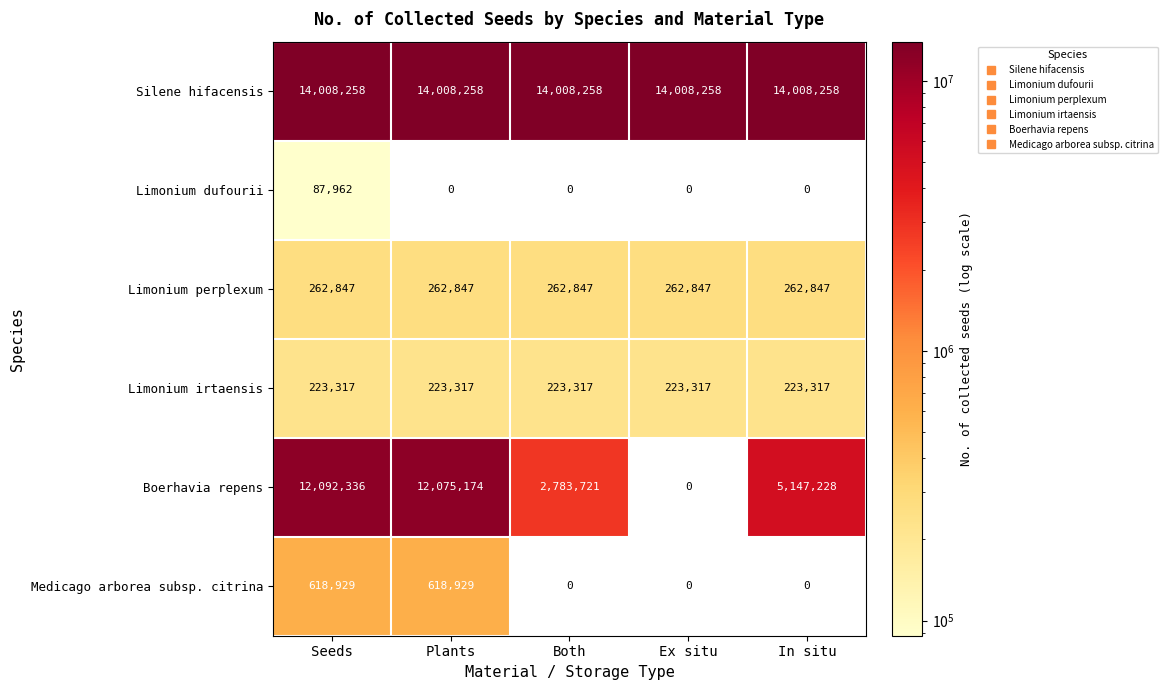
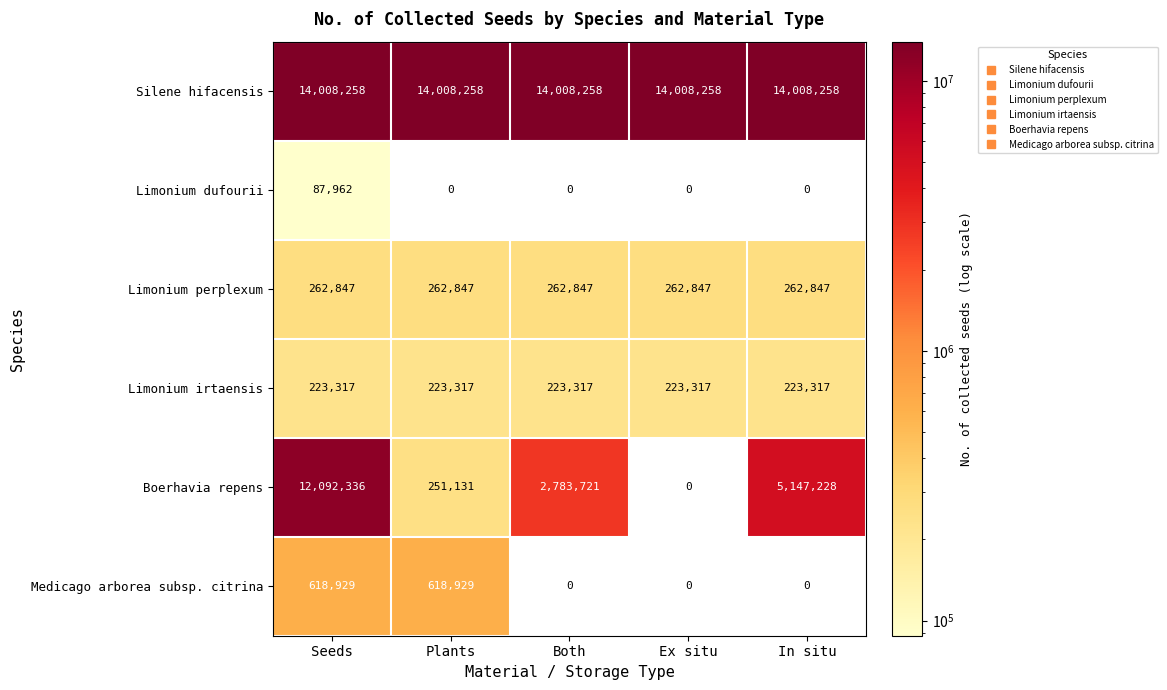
Boerhavia repens, Plants: 12,075,174 -> 251,131
